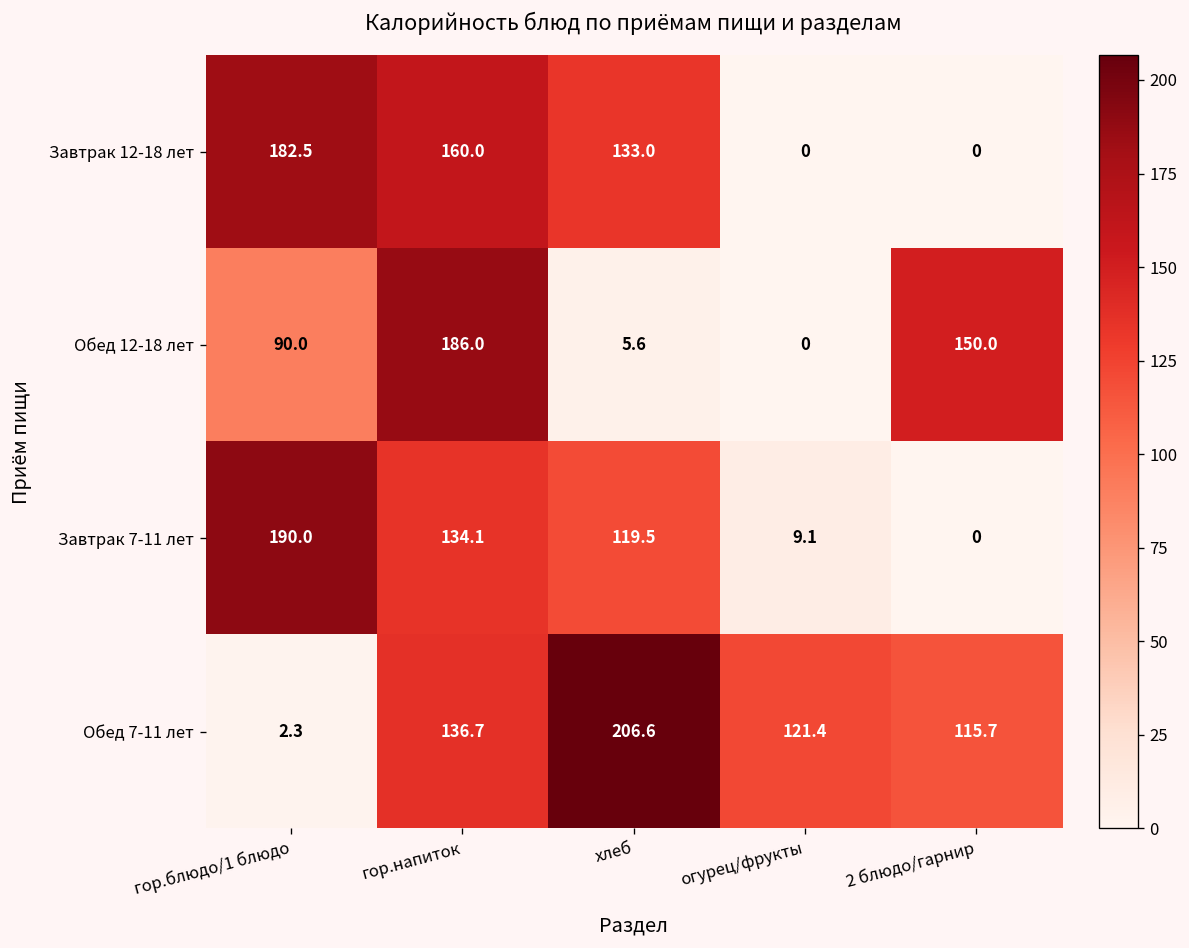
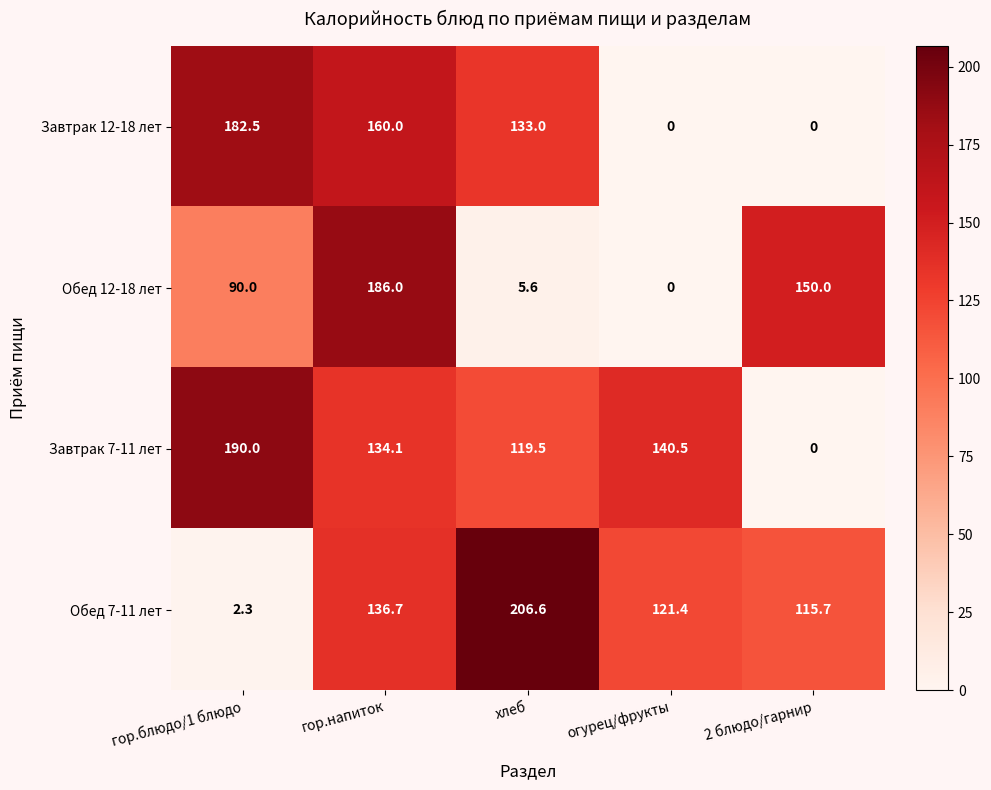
Завтрак 7-11 лет, огурец/фрукты: 9.1 -> 140.5
